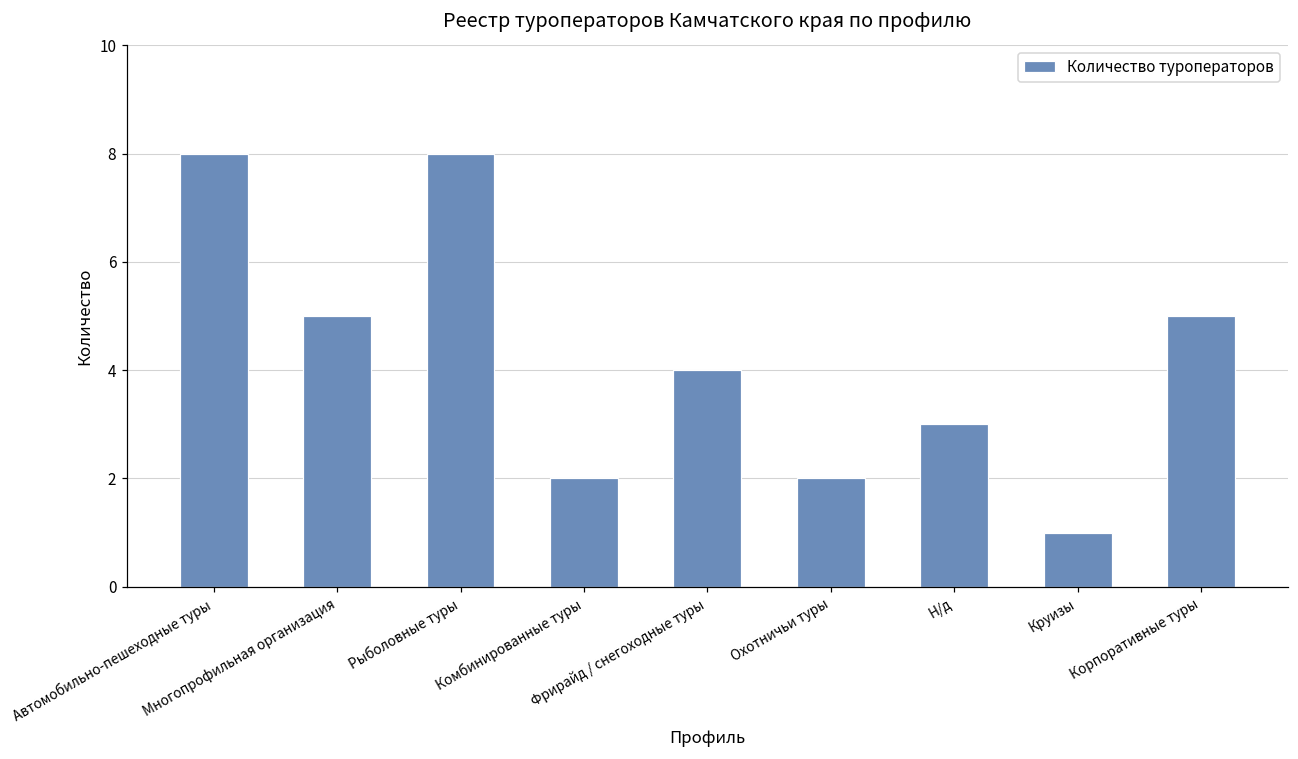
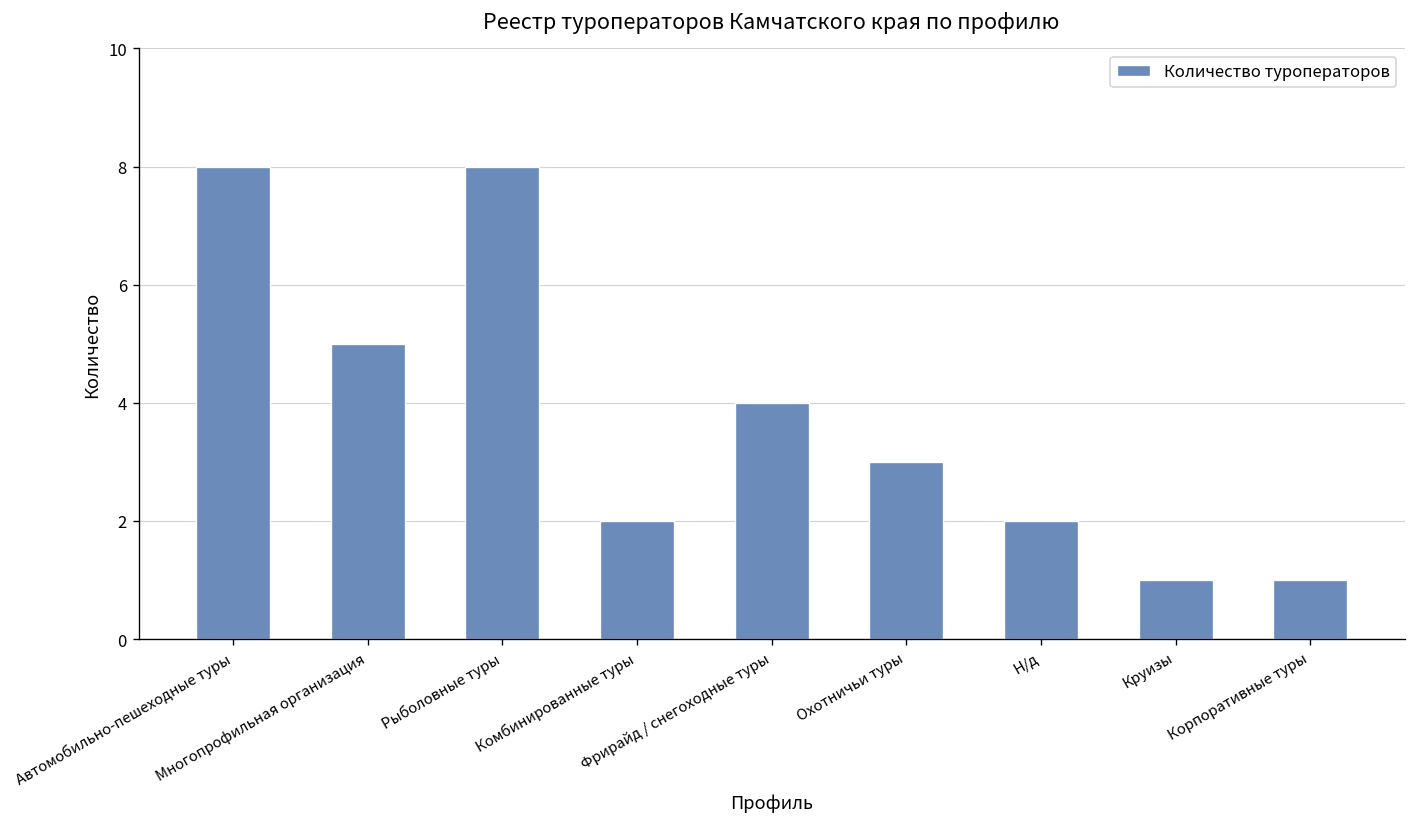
Охотничьи туры: 2 -> 3
Н/д: 3 -> 2
Корпоративные туры: 5 -> 1
